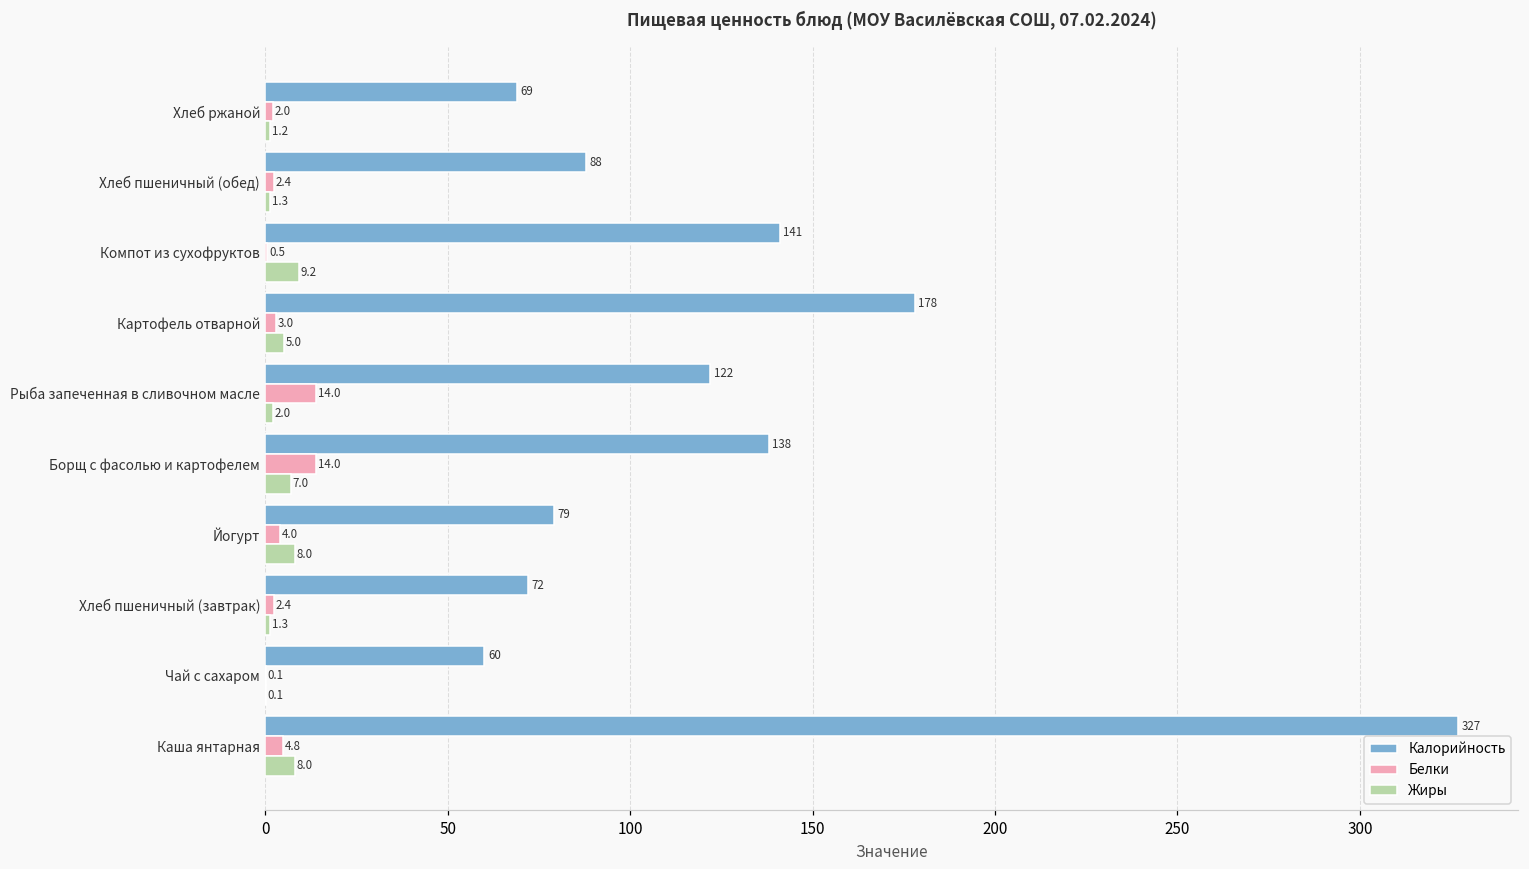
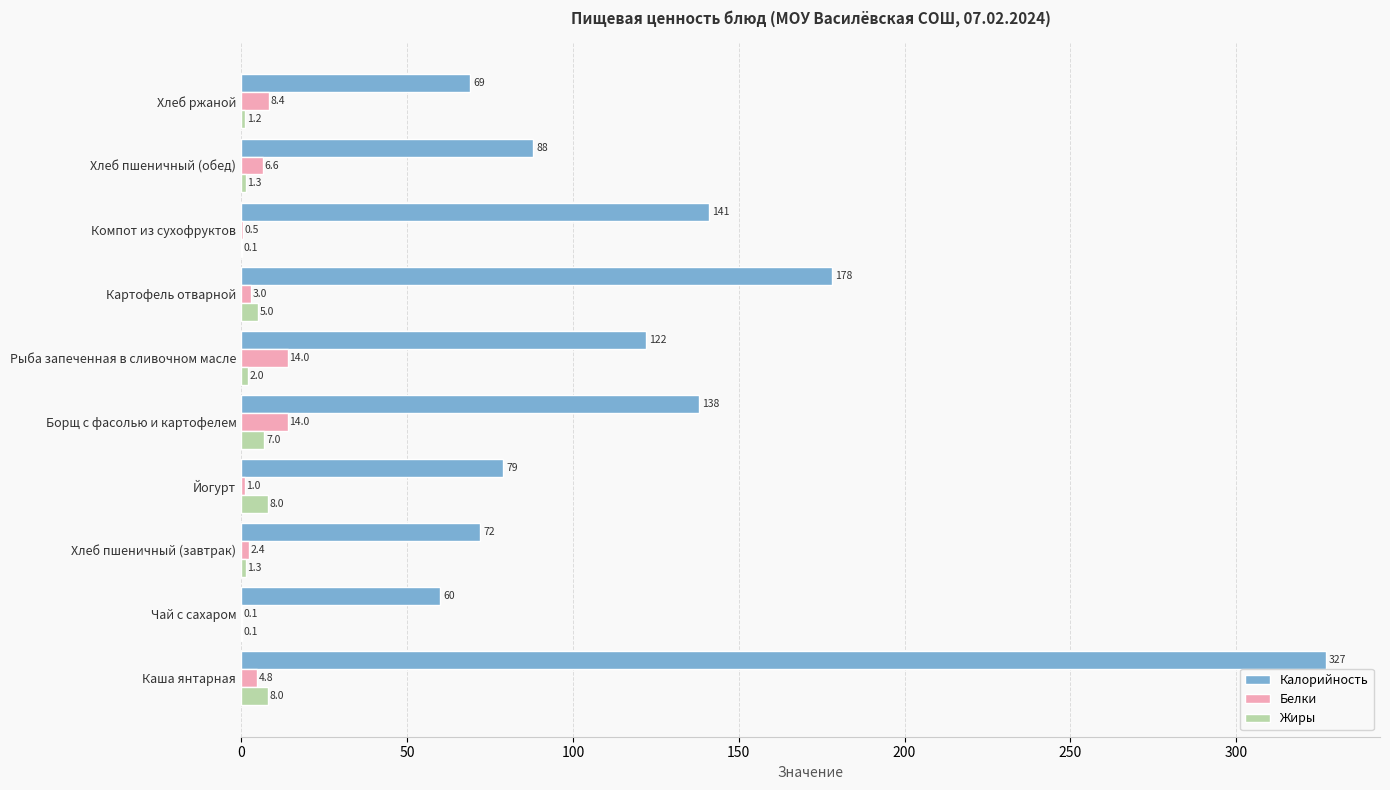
Белки, Хлеб ржаной: 2.0 -> 8.4
Белки, Хлеб пшеничный (обед): 2.4 -> 6.6
Жиры, Компот из сухофруктов: 9.2 -> 0.1
Белки, Йогурт: 4.0 -> 1.0
